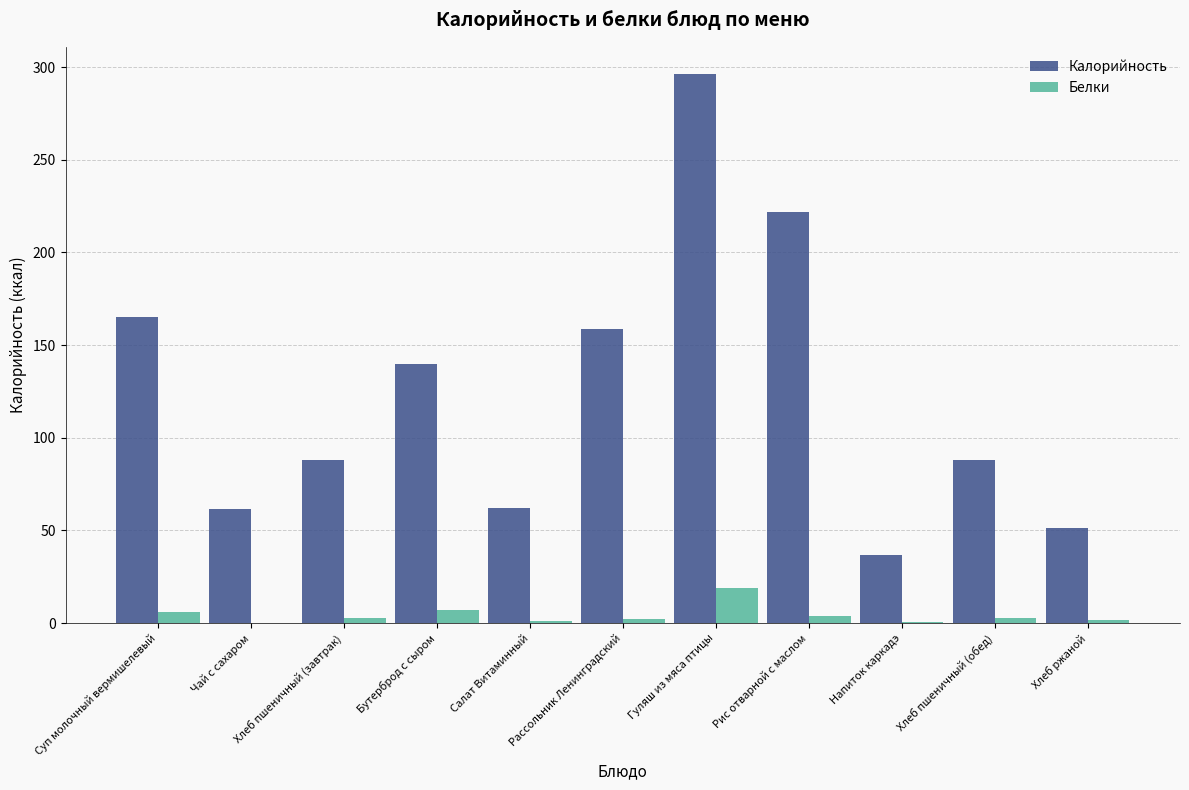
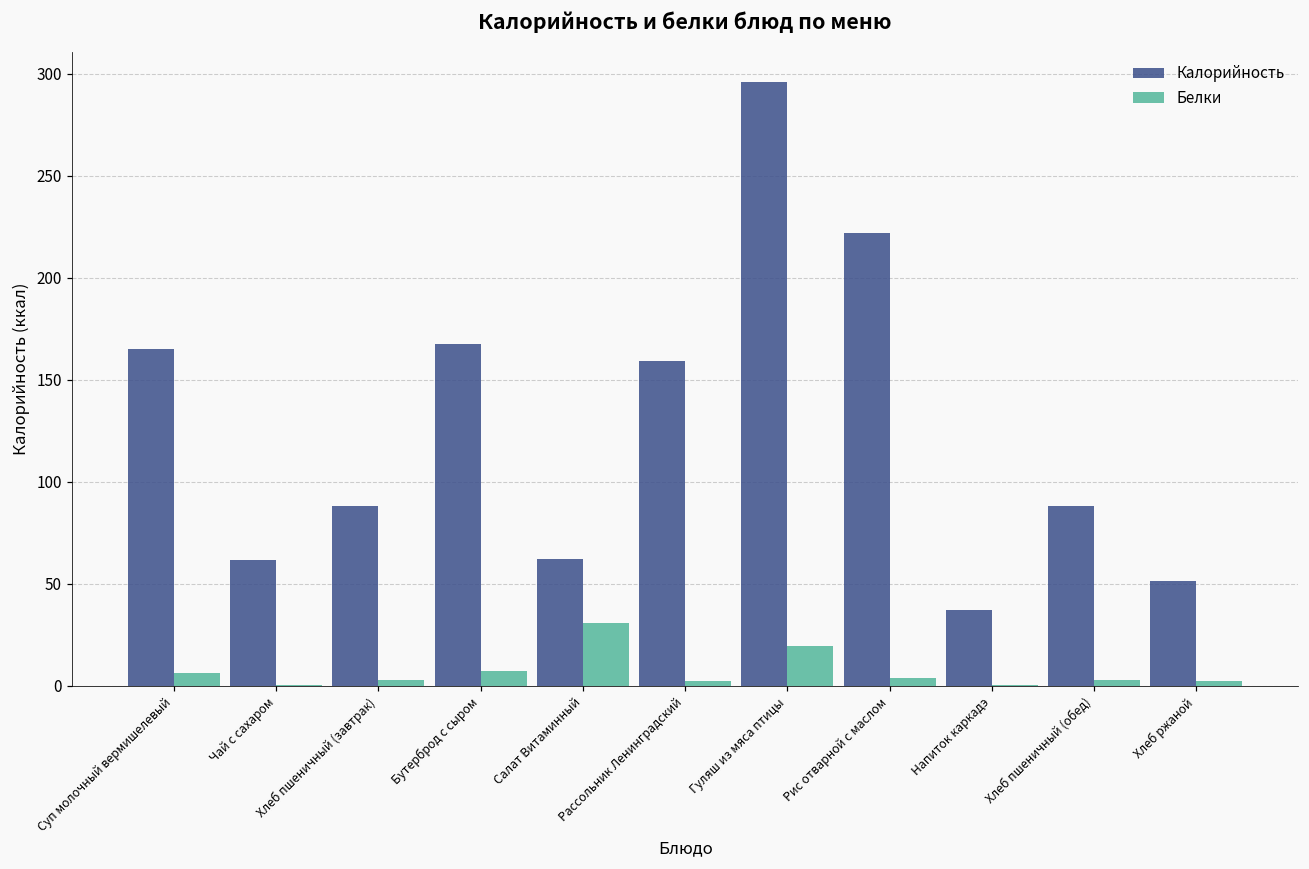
Калорийность, Бутерброд с сыром: 140 -> 167
Белки, Салат Витаминный: 1 -> 31
